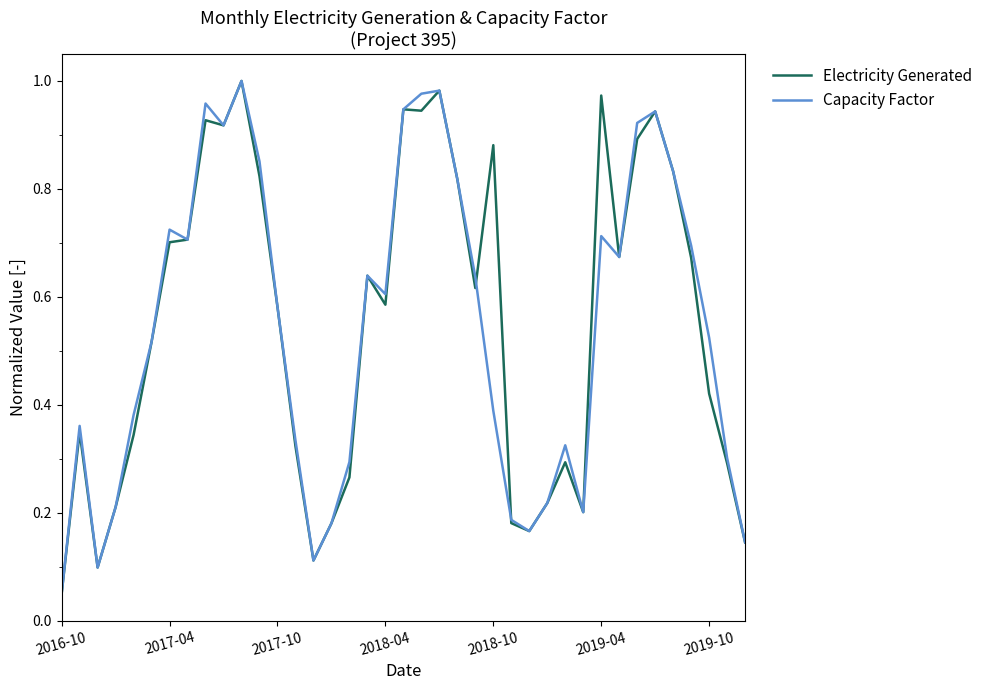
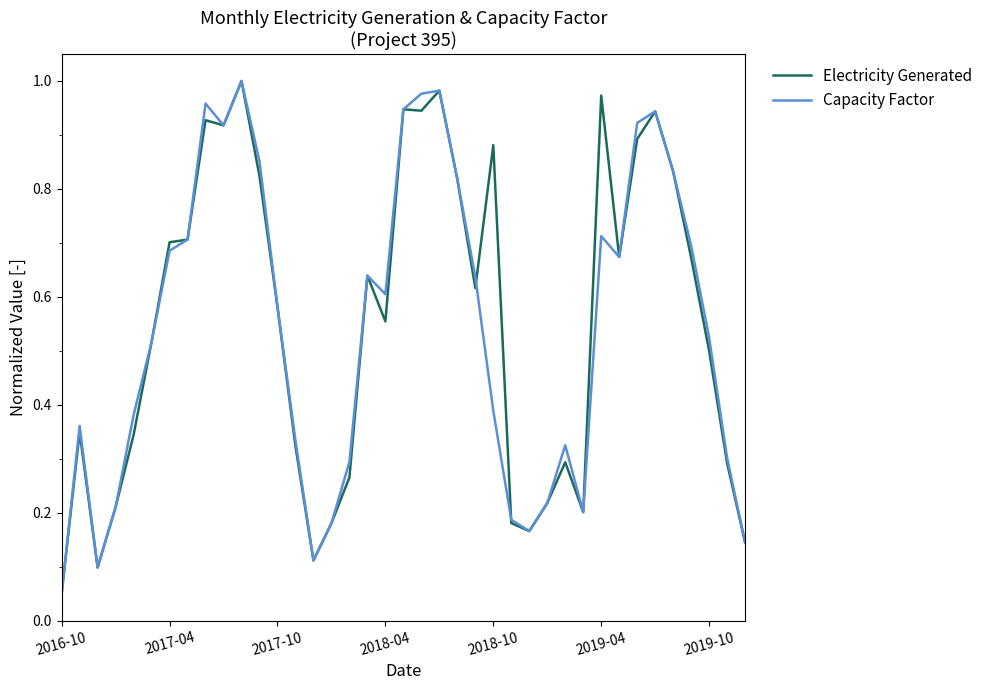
Capacity Factor, 2017-04: 0.72 -> 0.69
Electricity Generated, 2018-04: 0.59 -> 0.55
Electricity Generated, 2019-10: 0.42 -> 0.50
